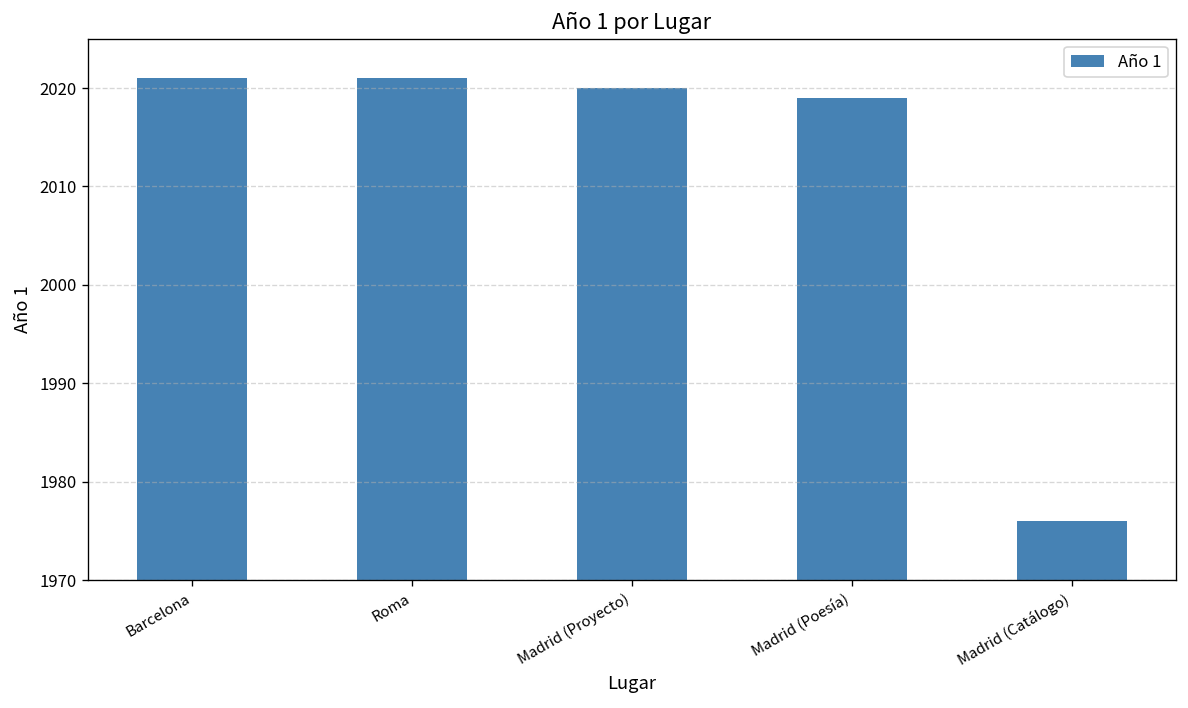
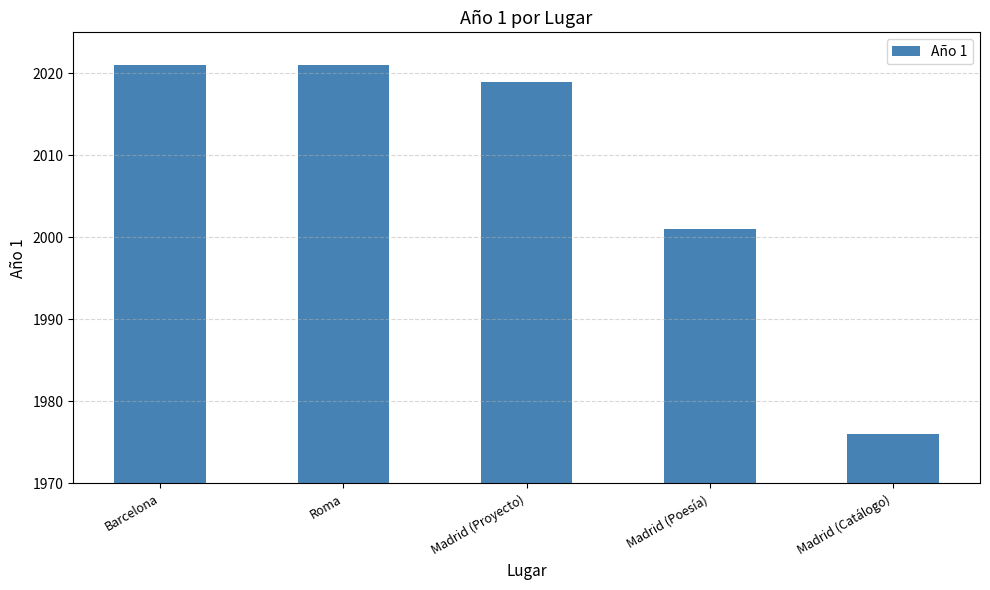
Madrid (Proyecto): 2020 -> 2019
Madrid (Poesía): 2019 -> 2001
